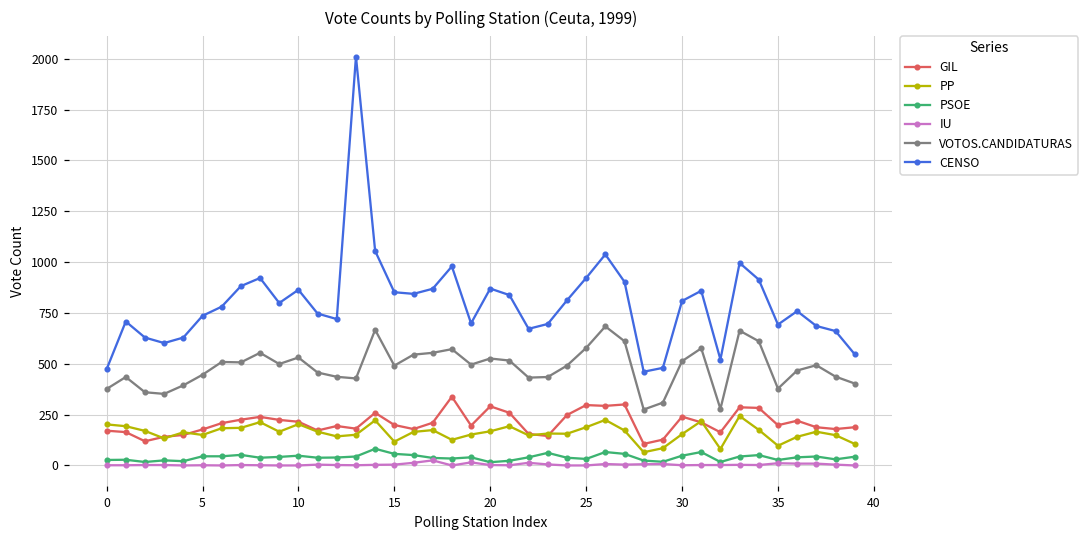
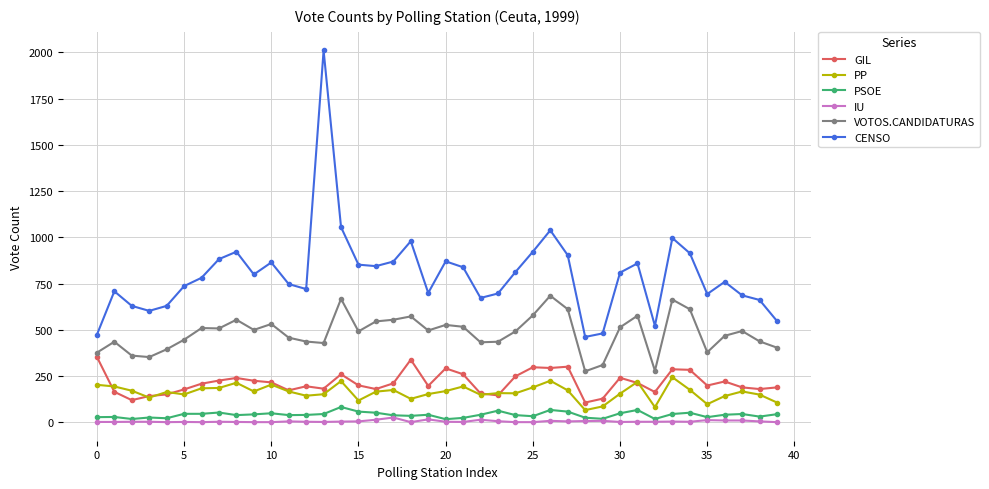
GIL, 0: 170 -> 350
